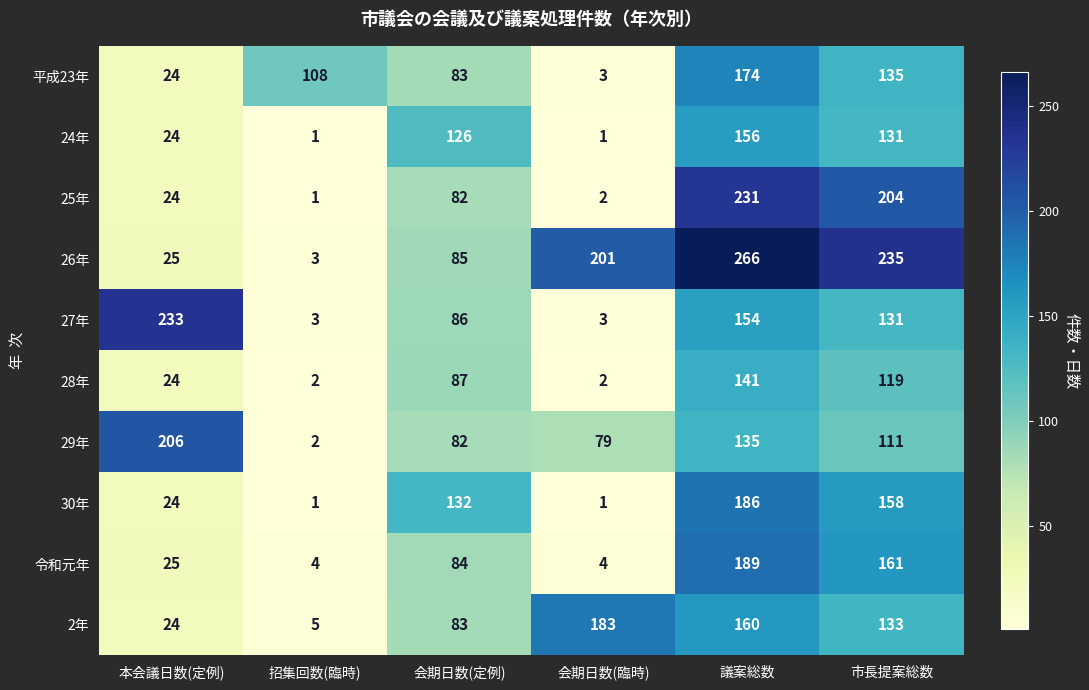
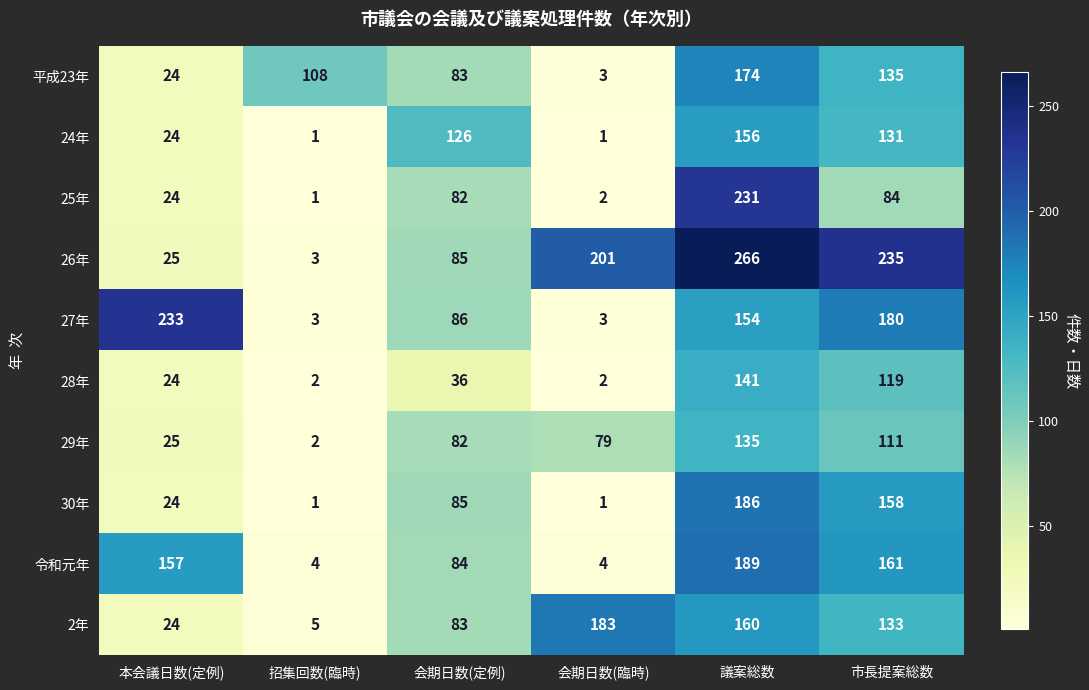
25年, 市長提案総数: 204 -> 84
27年, 市長提案総数: 131 -> 180
28年, 会期日数(定例): 87 -> 36
29年, 本会議日数(定例): 206 -> 25
30年, 会期日数(定例): 132 -> 85
令和元年, 本会議日数(定例): 25 -> 157
